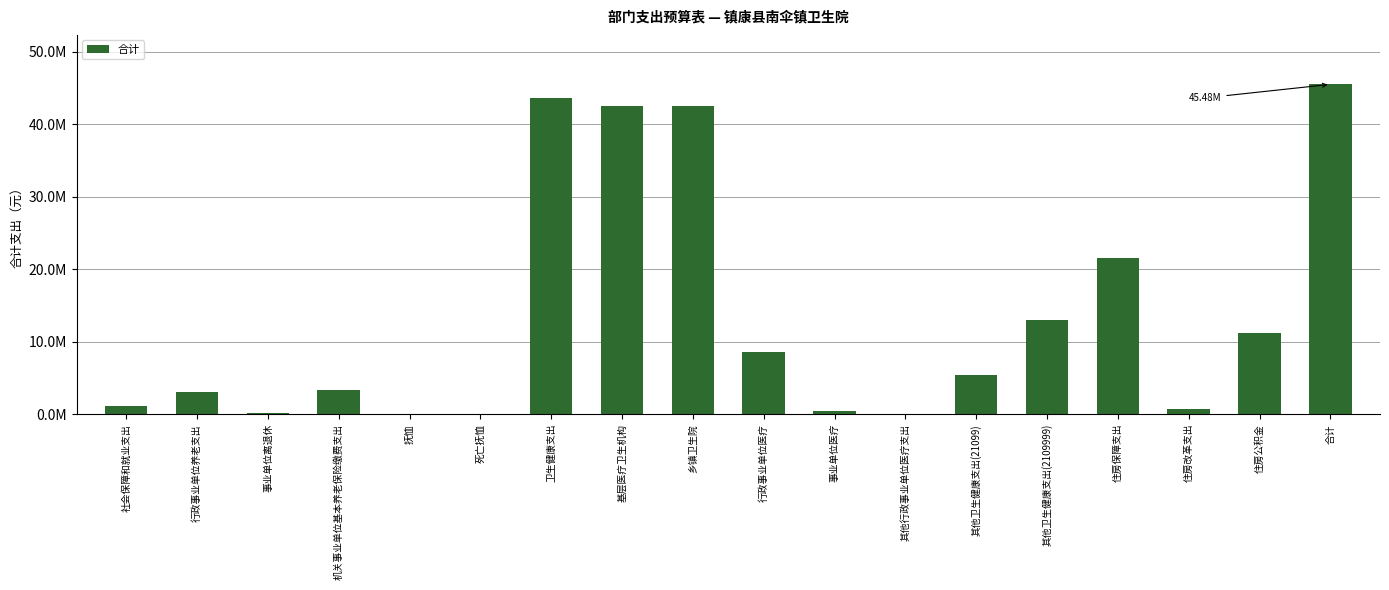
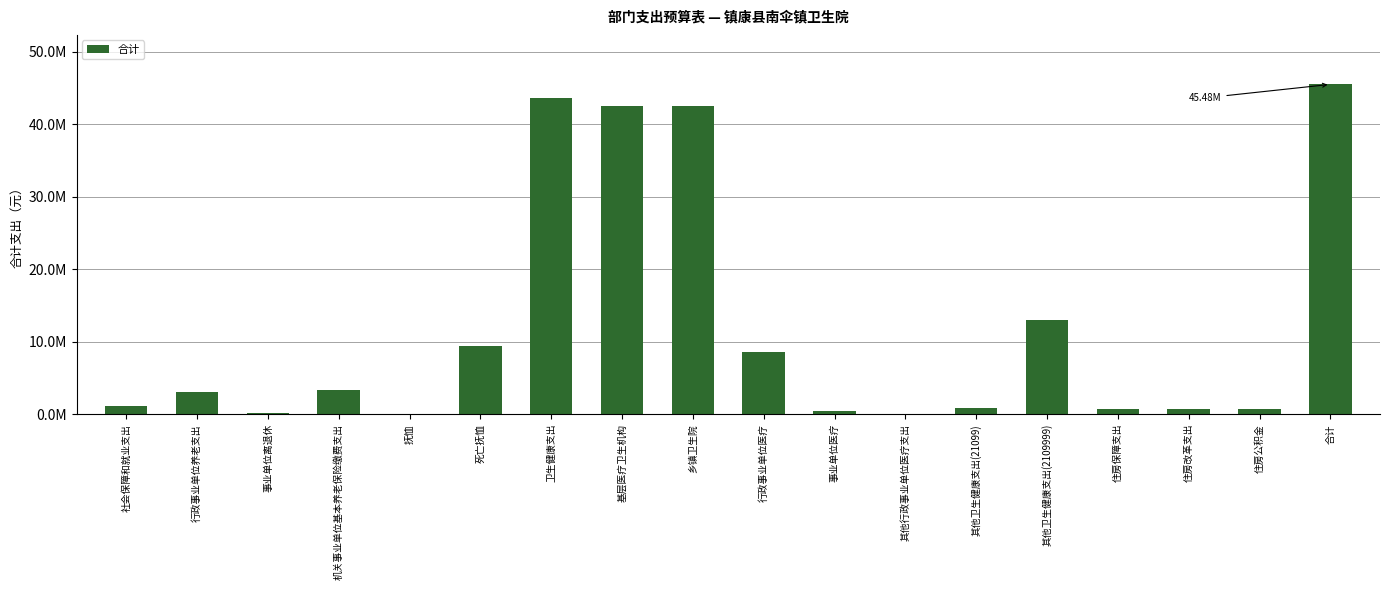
死亡抚恤: 0 -> 9000000
其他卫生健康支出(21099): 5000000 -> 1000000
住房保障支出: 22000000 -> 1000000
住房公积金: 11000000 -> 1000000
